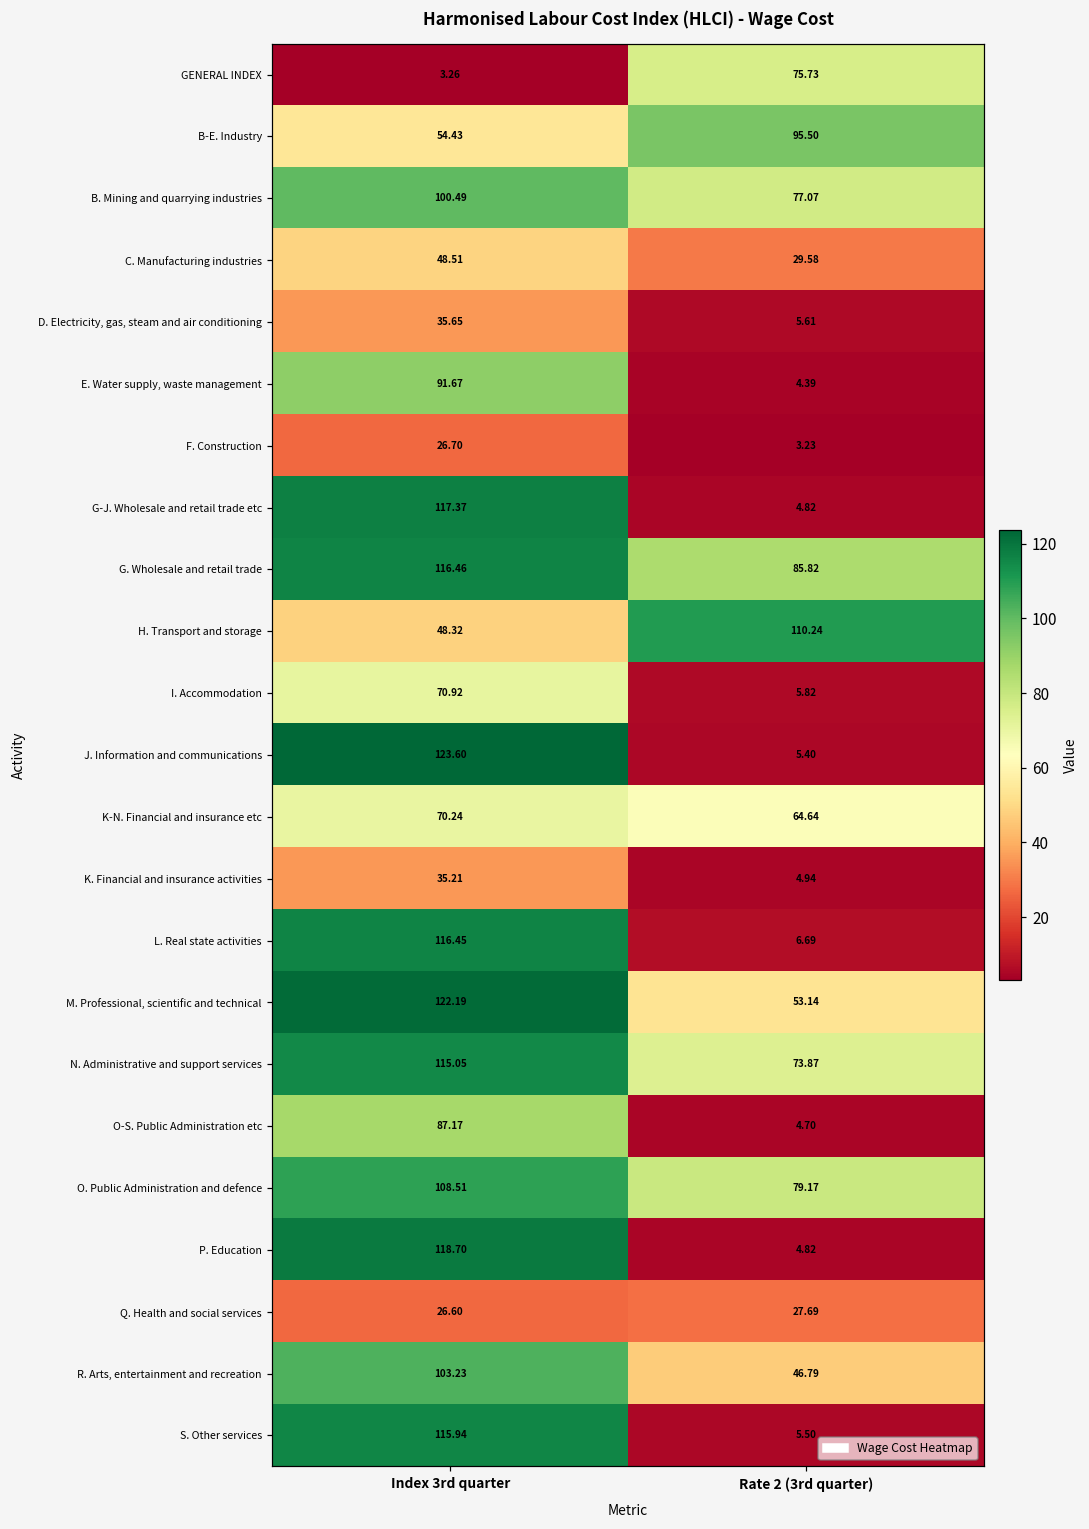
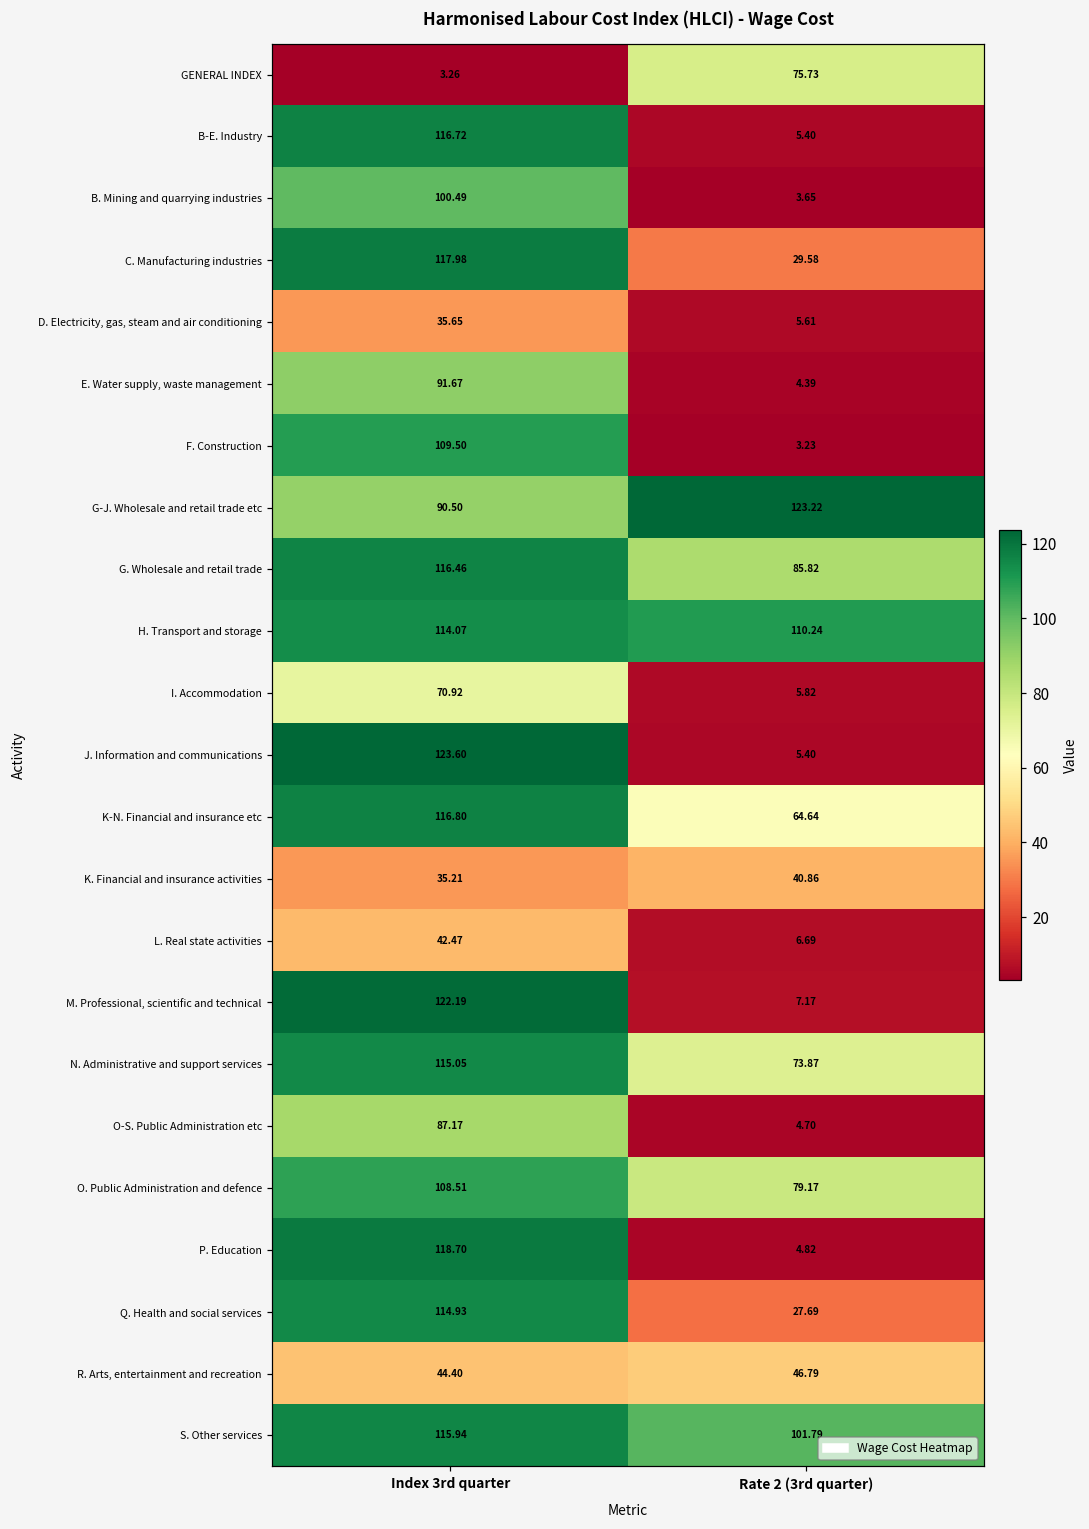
B-E. Industry, Index 3rd quarter: 54.43 -> 116.72
B-E. Industry, Rate 2 (3rd quarter): 95.50 -> 5.40
B. Mining and quarrying industries, Rate 2 (3rd quarter): 77.07 -> 3.65
C. Manufacturing industries, Index 3rd quarter: 48.51 -> 117.98
F. Construction, Index 3rd quarter: 26.70 -> 109.50
G-J. Wholesale and retail trade etc, Index 3rd quarter: 117.37 -> 90.50
G-J. Wholesale and retail trade etc, Rate 2 (3rd quarter): 4.82 -> 123.22
H. Transport and storage, Index 3rd quarter: 48.32 -> 114.07
K-N. Financial and insurance etc, Index 3rd quarter: 70.24 -> 116.80
K. Financial and insurance activities, Rate 2 (3rd quarter): 4.94 -> 40.86
L. Real state activities, Index 3rd quarter: 116.45 -> 42.47
M. Professional, scientific and technical, Rate 2 (3rd quarter): 53.14 -> 7.17
Q. Health and social services, Index 3rd quarter: 26.60 -> 114.93
R. Arts, entertainment and recreation, Index 3rd quarter: 103.23 -> 44.40
S. Other services, Rate 2 (3rd quarter): 5.50 -> 101.79
